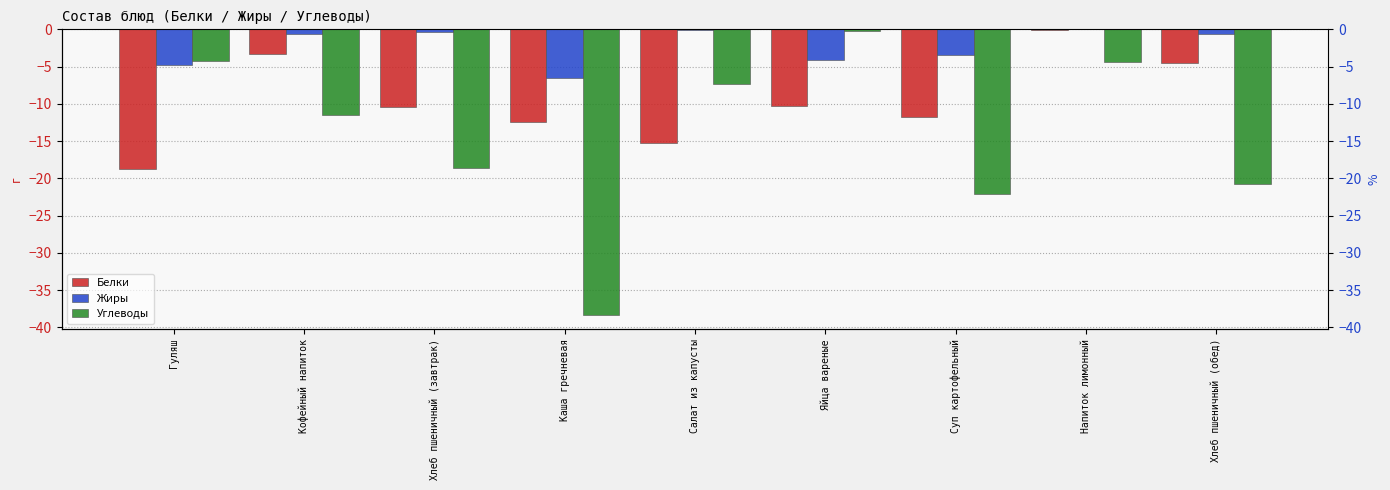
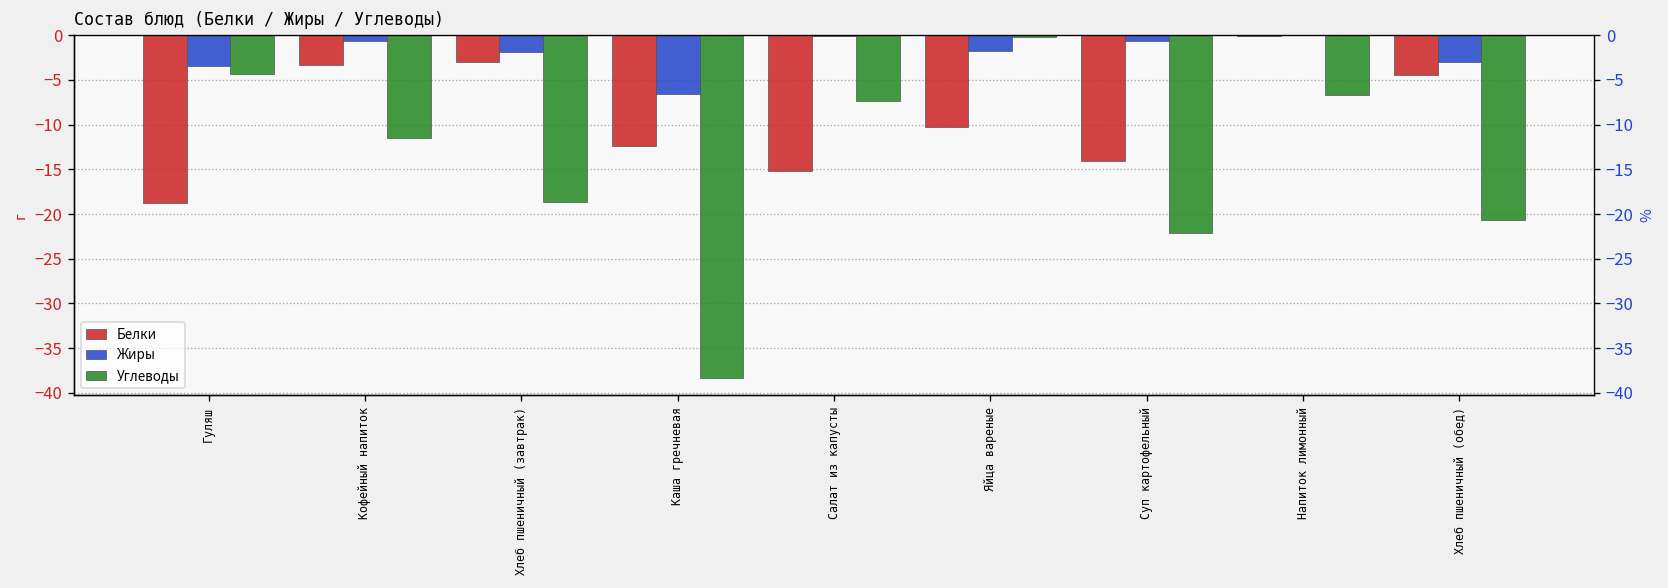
Жиры, Гуляш: -5 -> -3
Белки, Хлеб пшеничный (завтрак): -10 -> -3
Жиры, Хлеб пшеничный (завтрак): 0 -> -2
Жиры, Яйца вареные: -4 -> -2
Белки, Суп картофельный: -12 -> -14
Жиры, Суп картофельный: -4 -> -1
Углеводы, Напиток лимонный: -4 -> -7
Жиры, Хлеб пшеничный (обед): -1 -> -3
